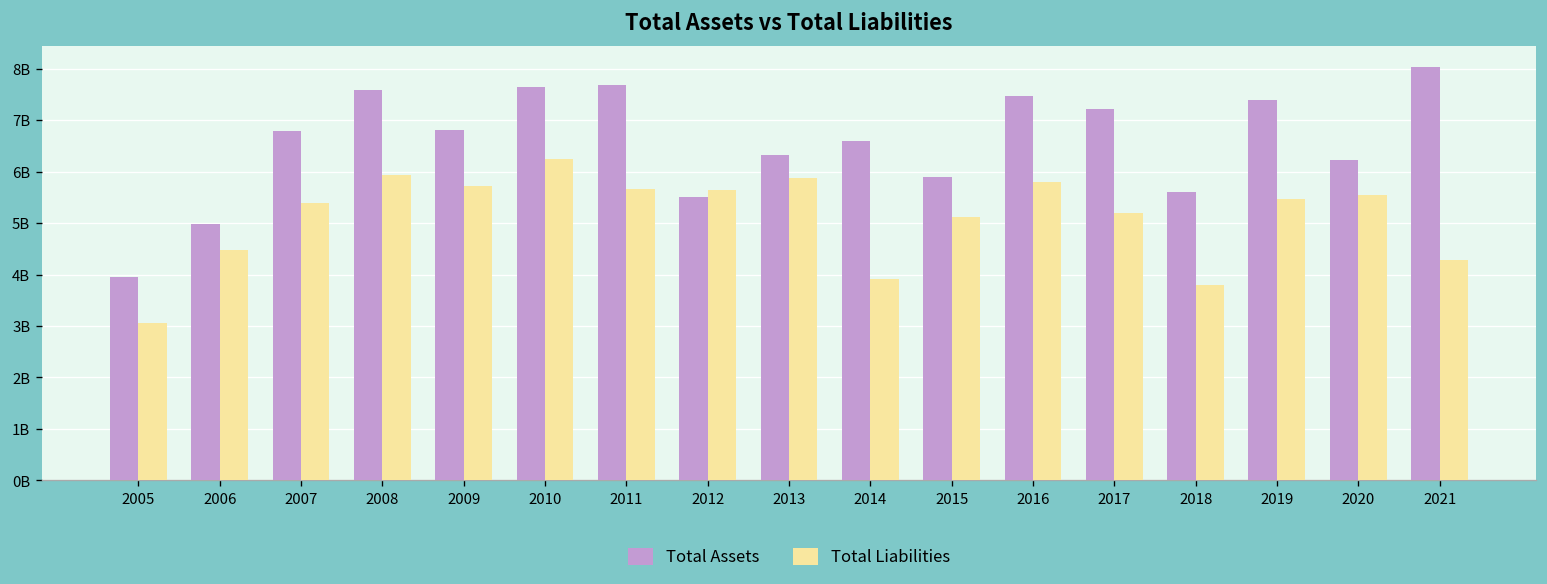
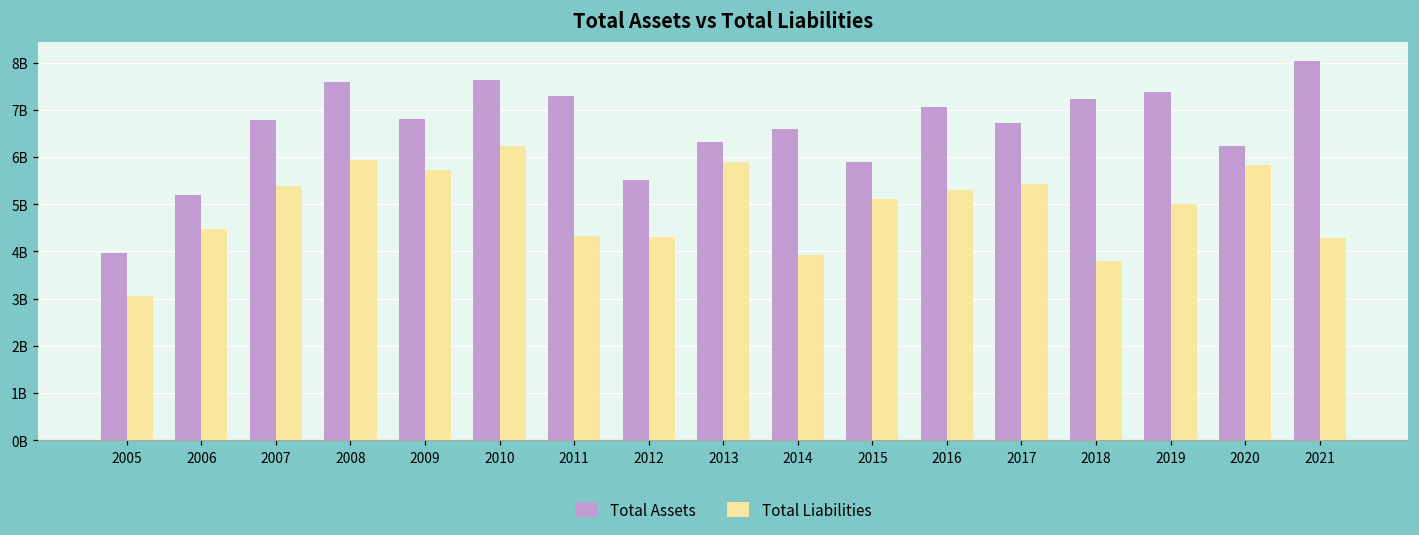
Total Assets, 2006: 5000000000 -> 5200000000
Total Assets, 2011: 7700000000 -> 7300000000
Total Liabilities, 2011: 5700000000 -> 4300000000
Total Liabilities, 2012: 5600000000 -> 4300000000
Total Assets, 2016: 7500000000 -> 7100000000
Total Liabilities, 2016: 5800000000 -> 5300000000
Total Assets, 2017: 7200000000 -> 6700000000
Total Liabilities, 2017: 5200000000 -> 5400000000
Total Assets, 2018: 5600000000 -> 7200000000
Total Liabilities, 2019: 5500000000 -> 5000000000
Total Liabilities, 2020: 5600000000 -> 5800000000
